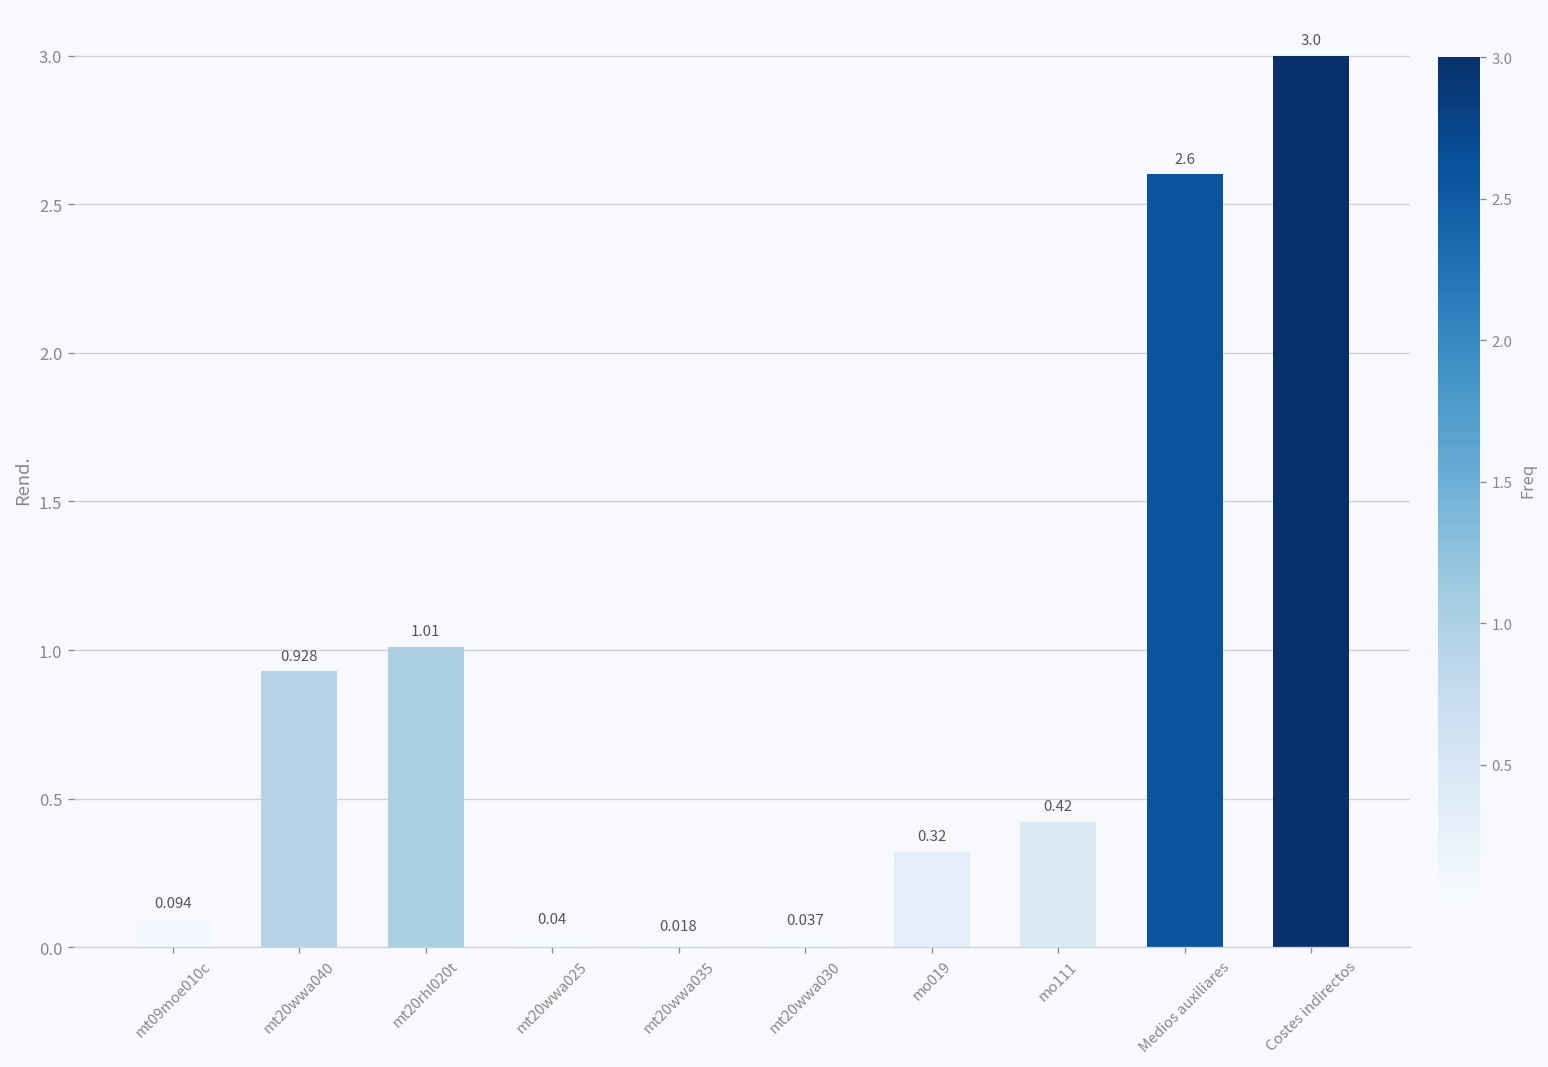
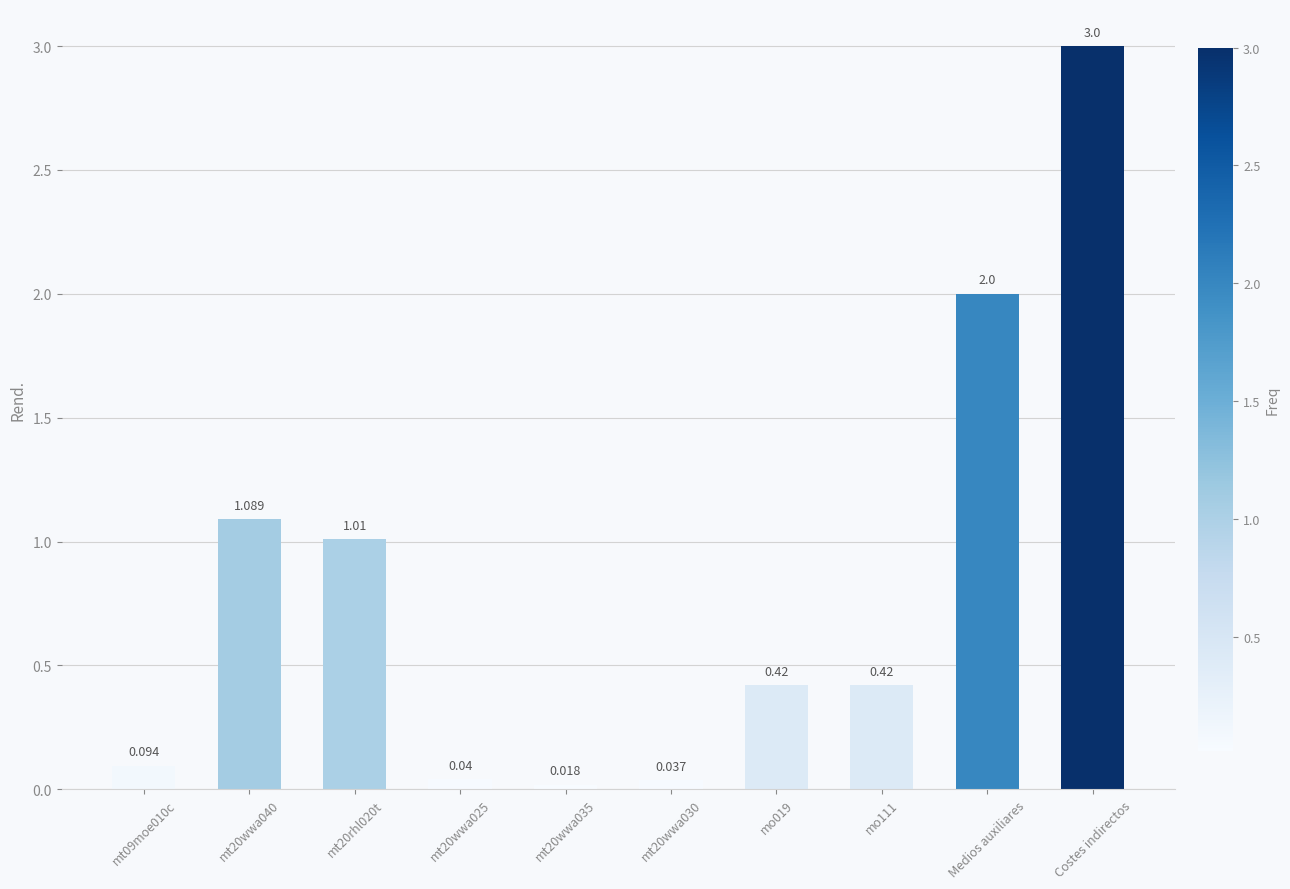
mt20wwa040: 0.928 -> 1.089
mo019: 0.32 -> 0.42
Medios auxiliares: 2.6 -> 2.0
